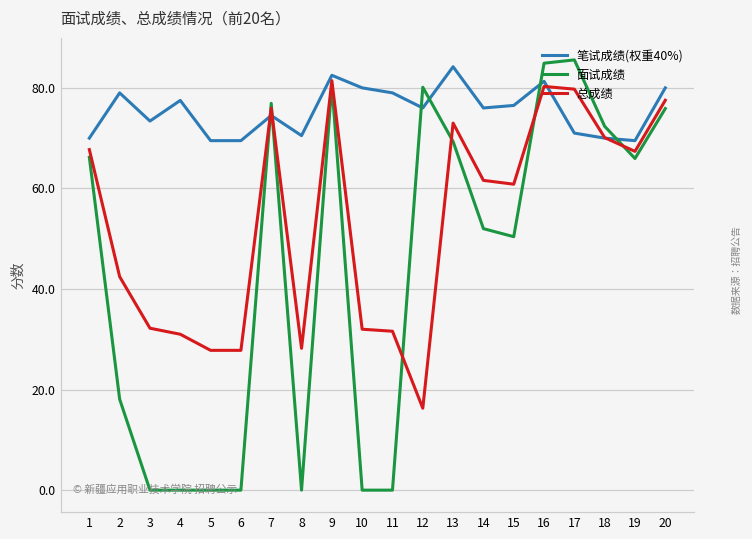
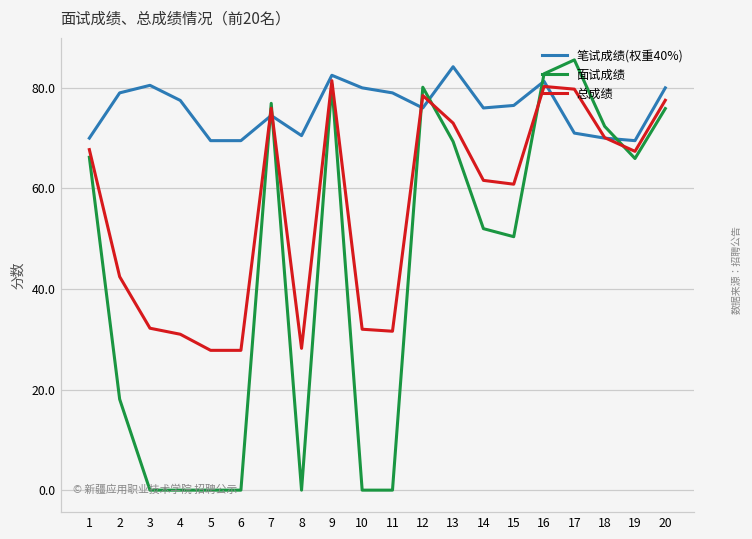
笔试成绩(权重40%), 3: 73 -> 81
总成绩, 12: 16 -> 78
面试成绩, 16: 85 -> 83
